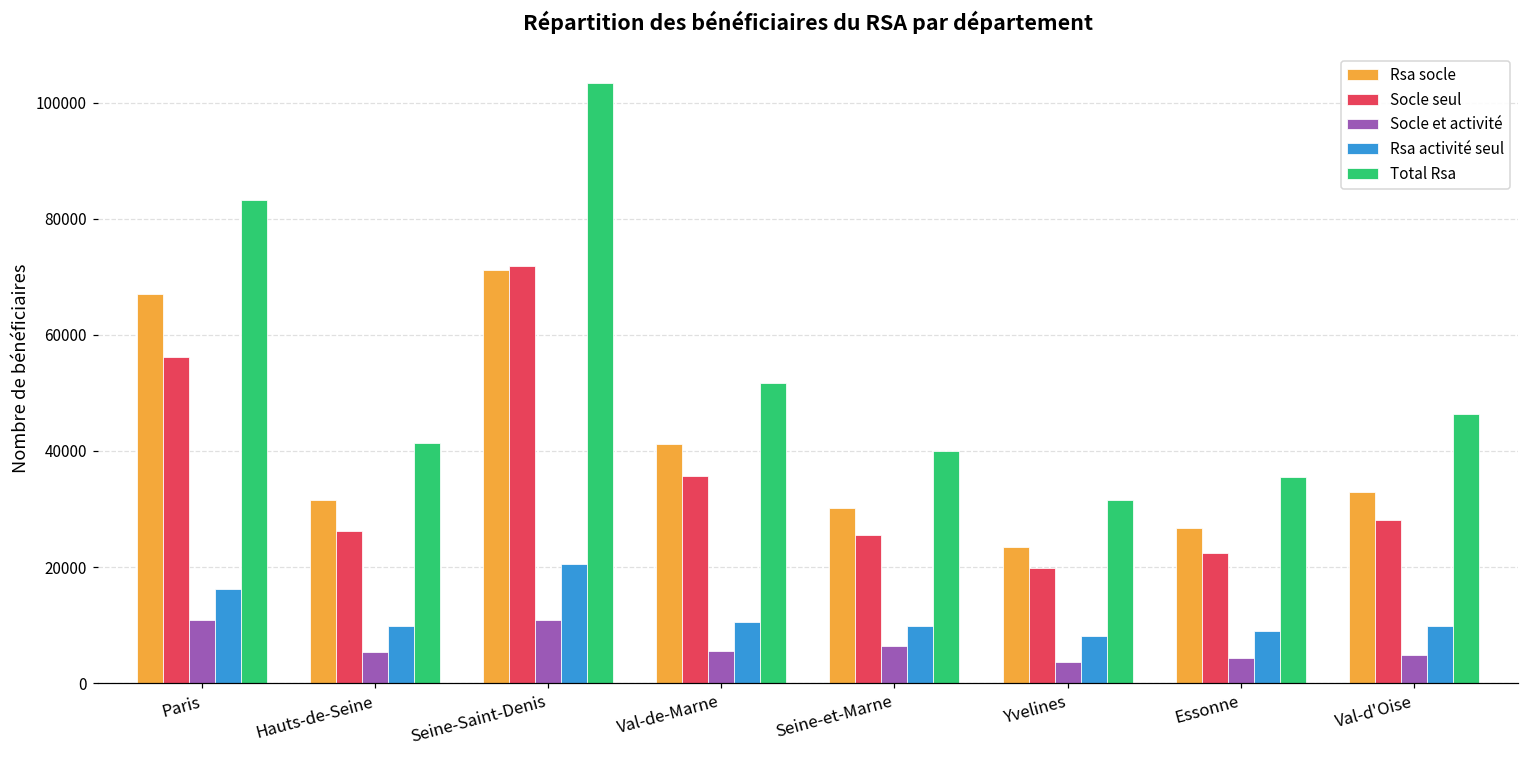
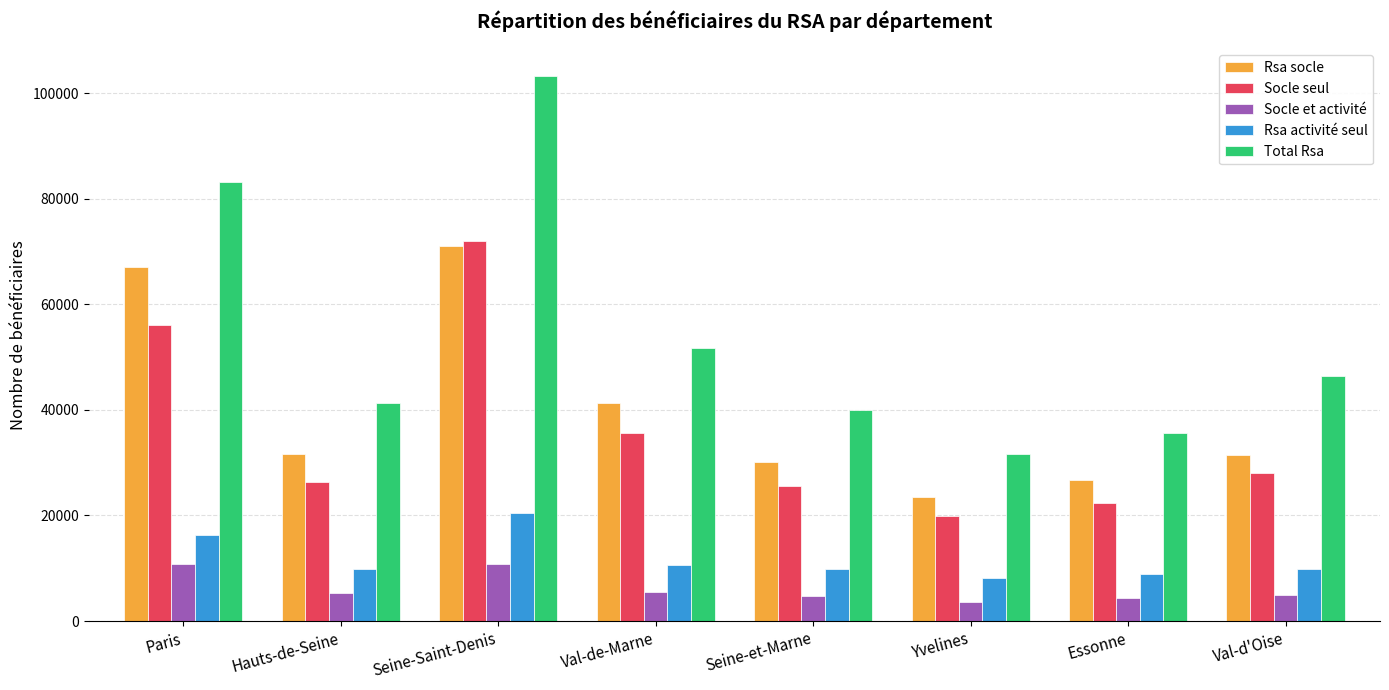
Socle et activité, Seine-et-Marne: 6000 -> 5000
Rsa socle, Val-d'Oise: 33000 -> 31000
